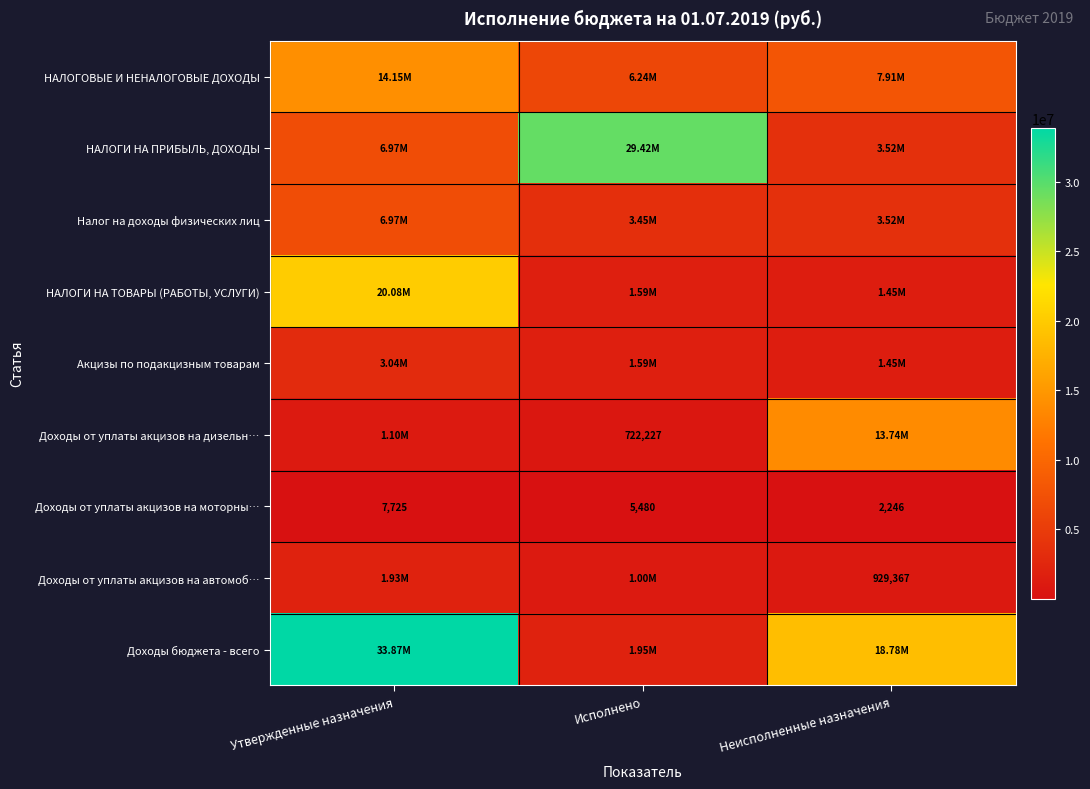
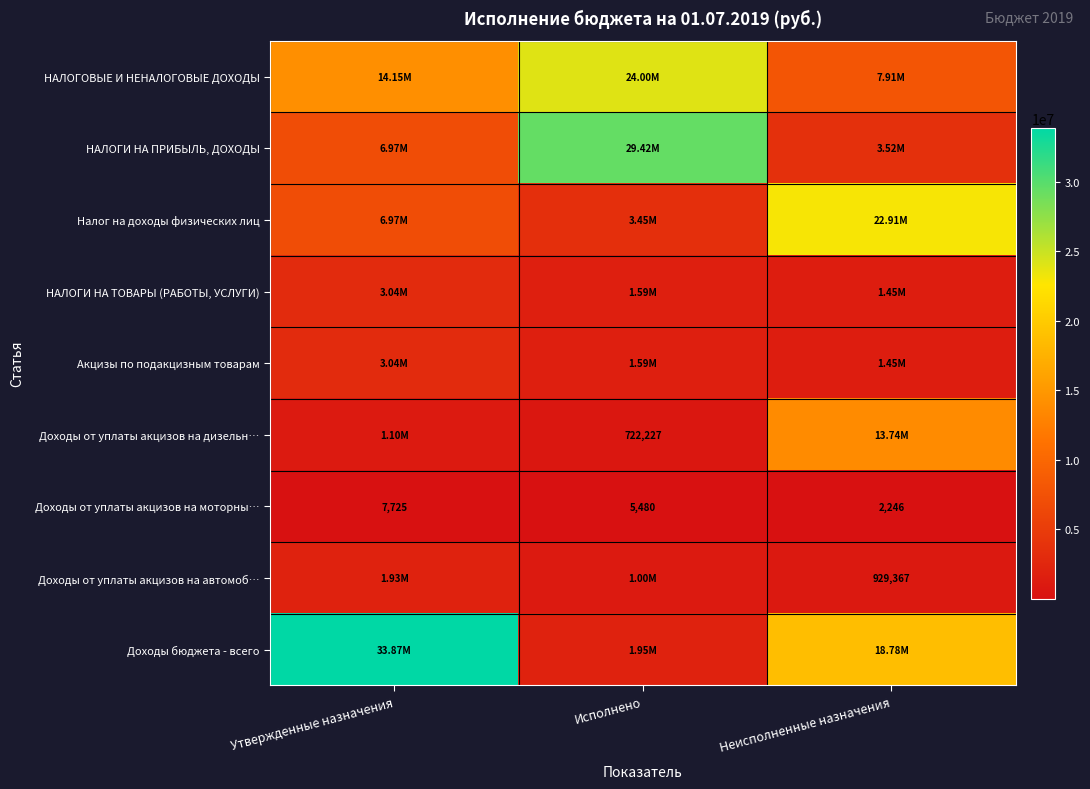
НАЛОГОВЫЕ И НЕНАЛОГОВЫЕ ДОХОДЫ, Исполнено: 6.24M -> 24.00M
Налог на доходы физических лиц, Неисполненные назначения: 3.52M -> 22.91M
НАЛОГИ НА ТОВАРЫ (РАБОТЫ, УСЛУГИ), Утвержденные назначения: 20.08M -> 3.04M
